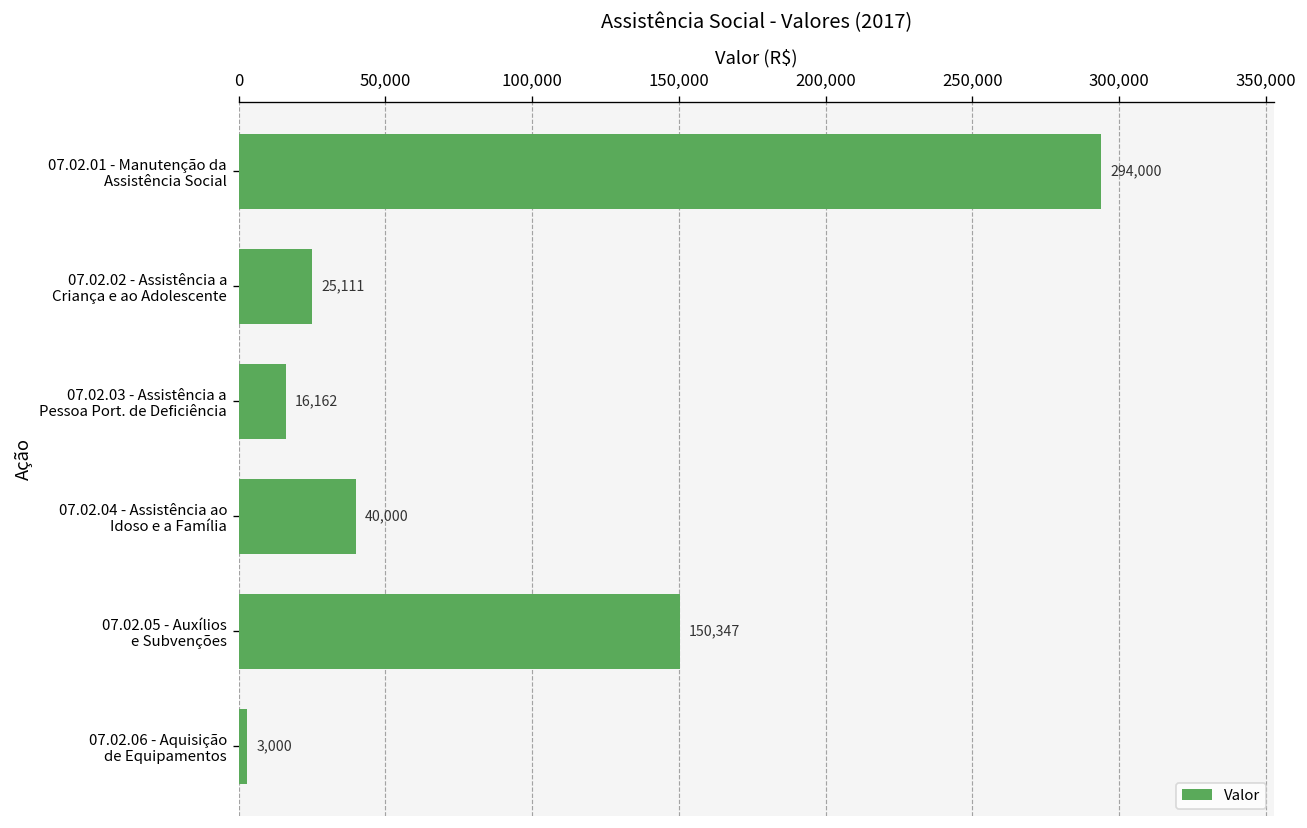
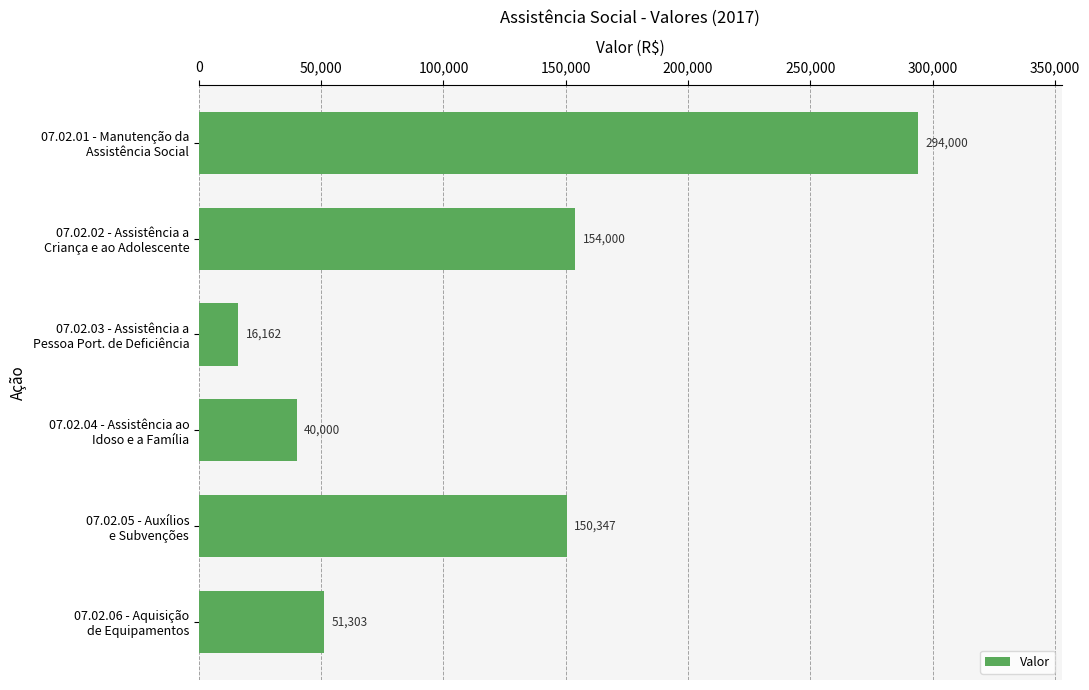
07.02.02 - Assistência a Criança e ao Adolescente: 25,111 -> 154,000
07.02.06 - Aquisição de Equipamentos: 3,000 -> 51,303
